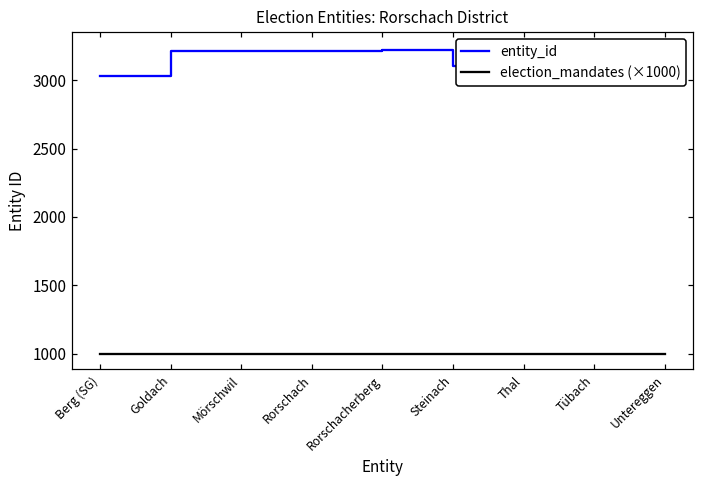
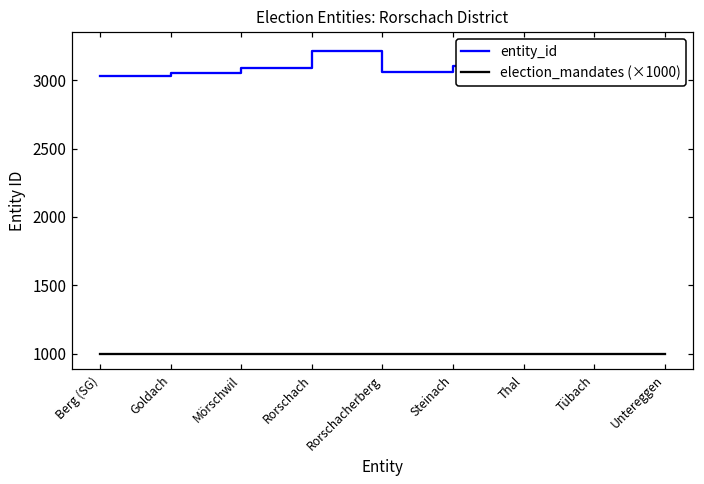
entity_id, Goldach: 3210 -> 3050
entity_id, Mörschwil: 3210 -> 3090
entity_id, Rorschacherberg: 3220 -> 3060
